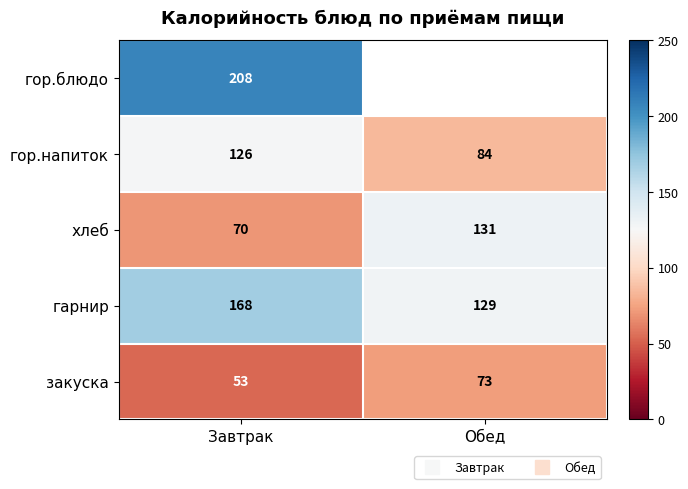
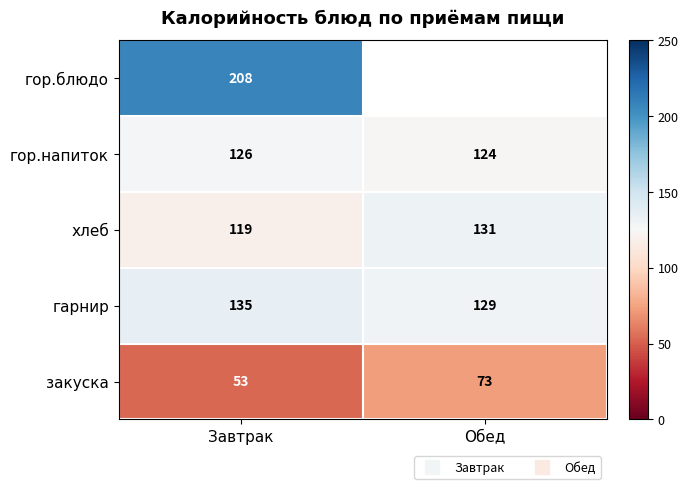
гор.напиток, Обед: 84 -> 124
хлеб, Завтрак: 70 -> 119
гарнир, Завтрак: 168 -> 135
